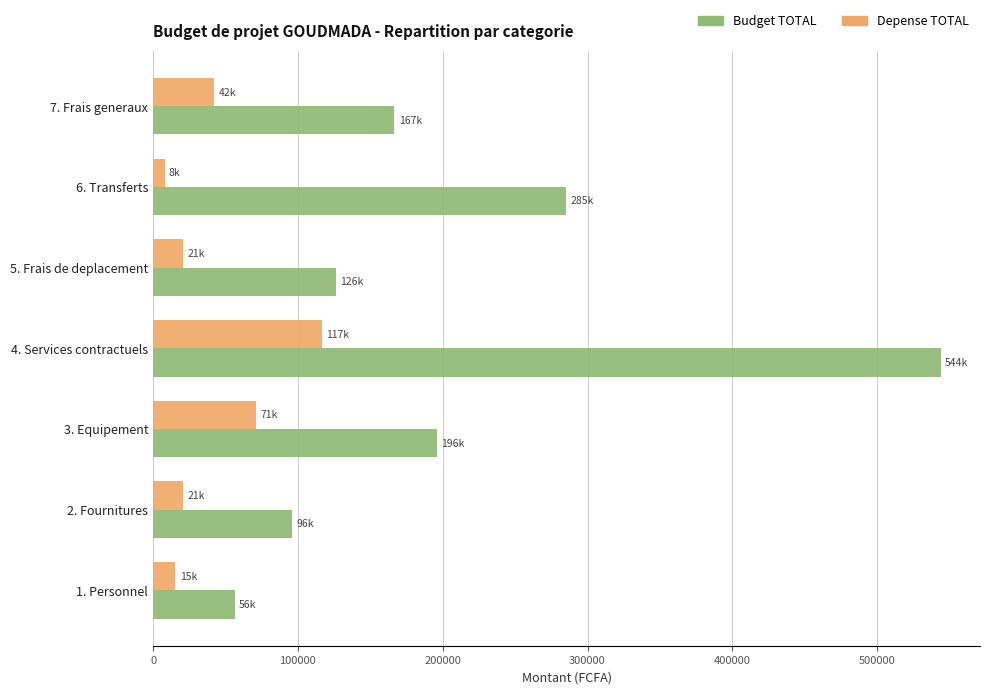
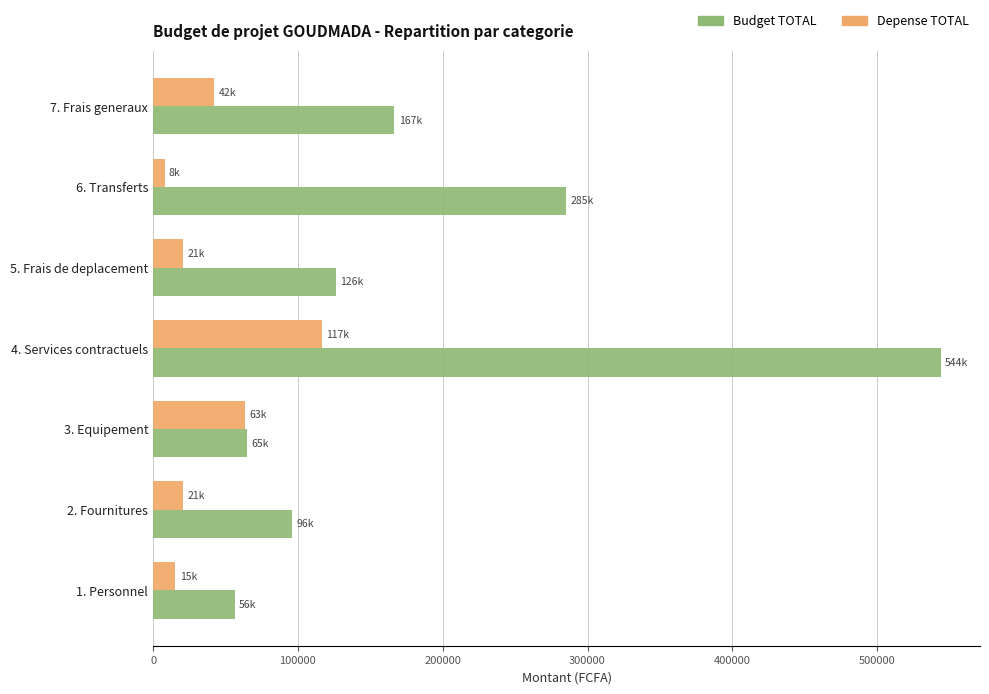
Depense TOTAL, 3. Equipement: 71k -> 63k
Budget TOTAL, 3. Equipement: 196k -> 65k
